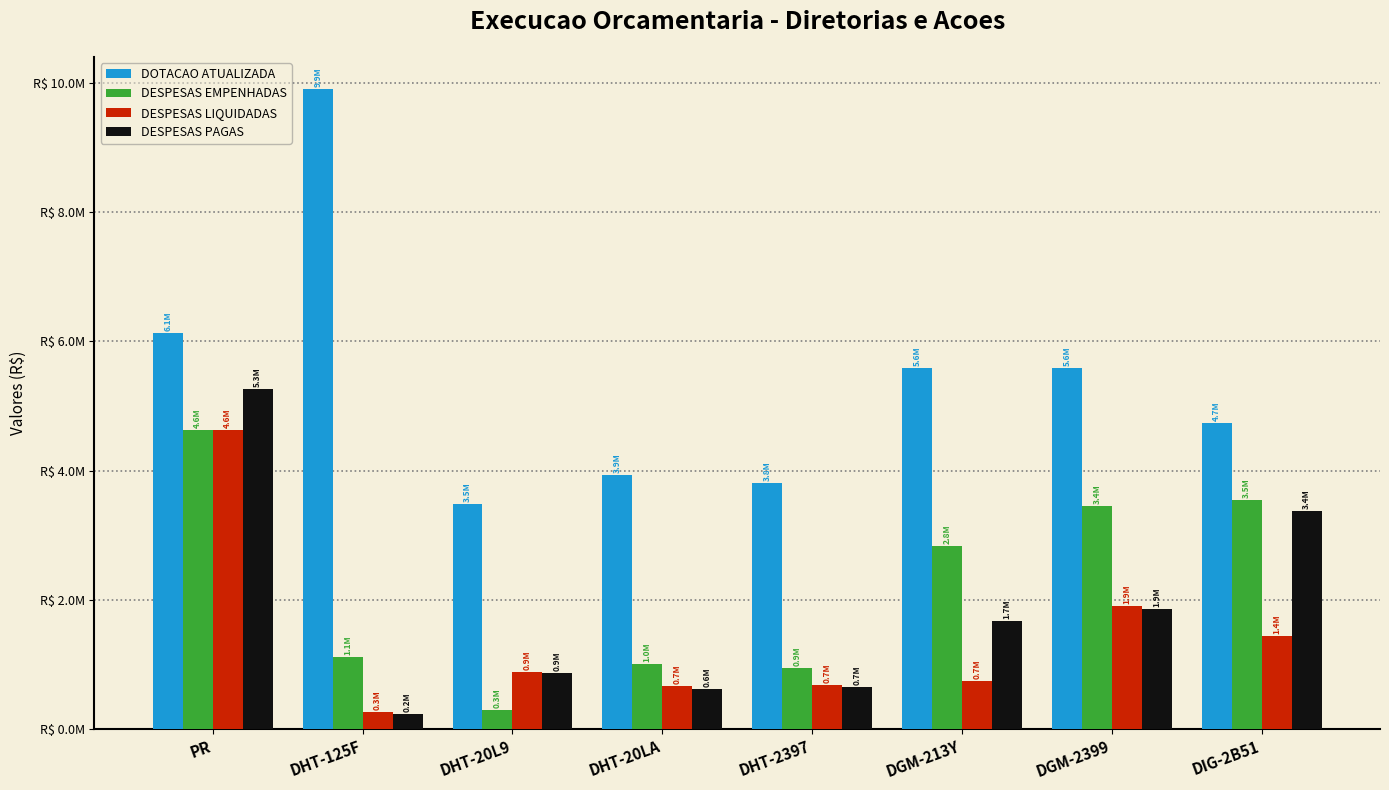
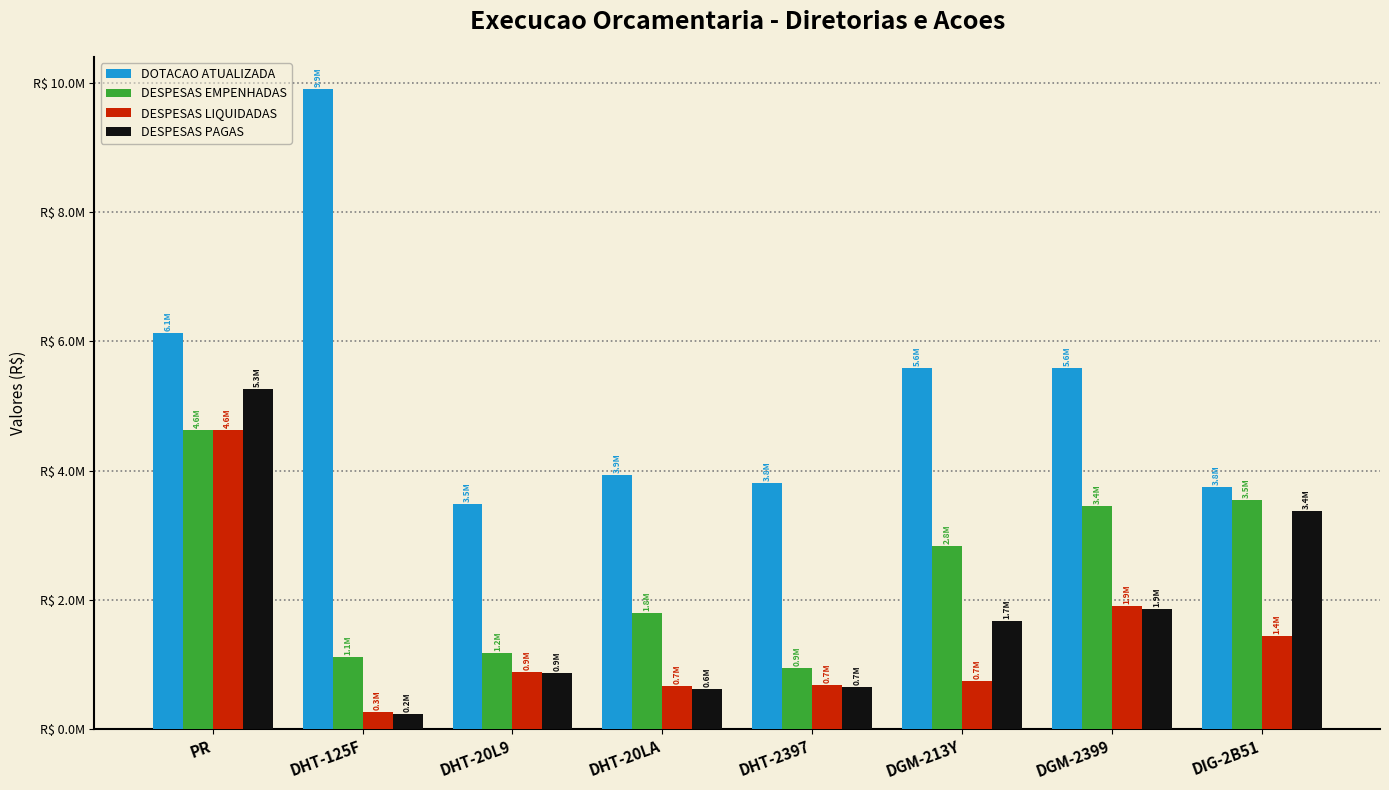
DESPESAS EMPENHADAS, DHT-20L9: 0.3M -> 1.2M
DESPESAS EMPENHADAS, DHT-20LA: 1.0M -> 1.8M
DOTACAO ATUALIZADA, DIG-2B51: 4.7M -> 3.8M
